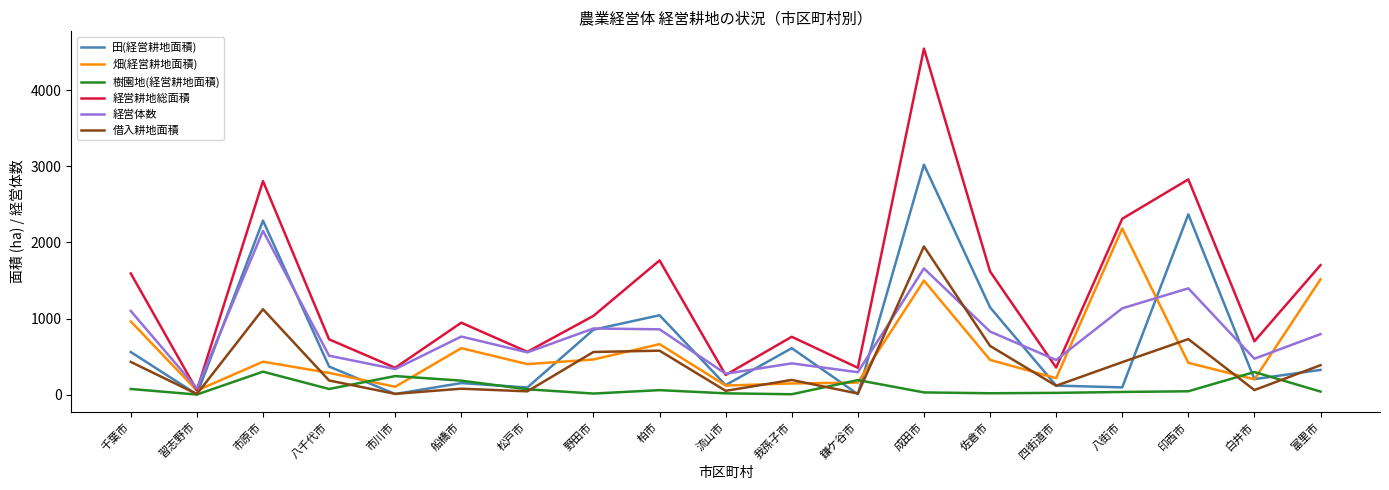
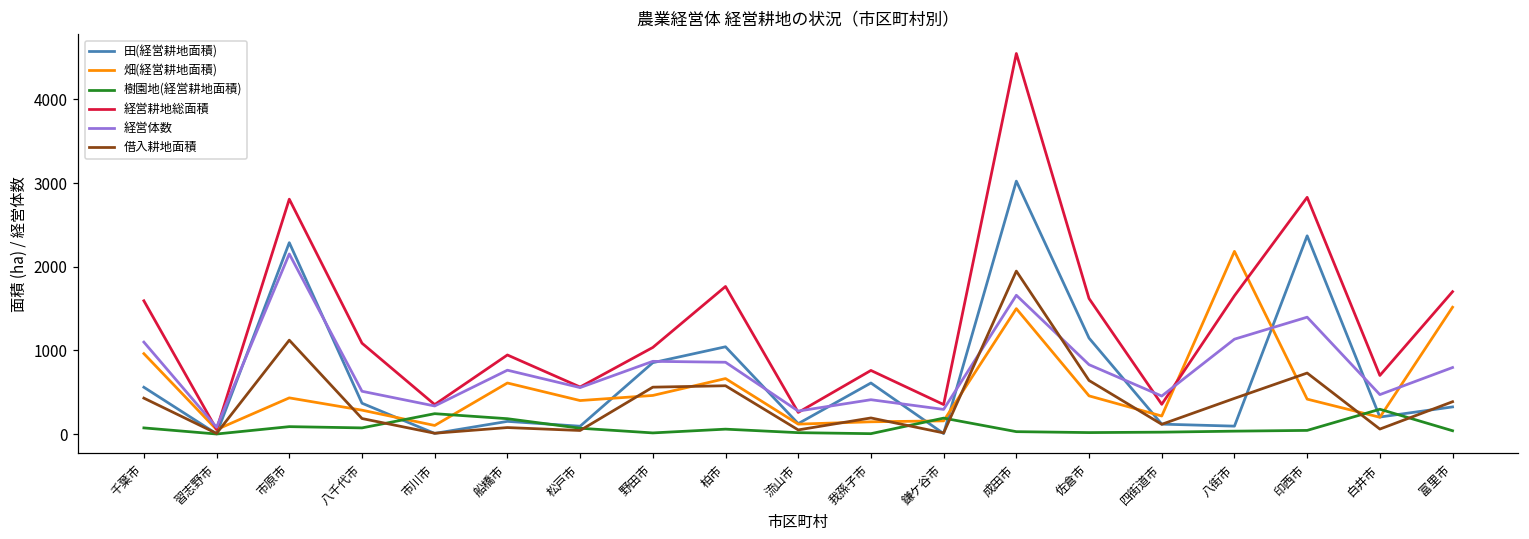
樹園地(経営耕地面積), 市原市: 300 -> 100
経営耕地総面積, 八千代市: 700 -> 1100
経営耕地総面積, 八街市: 2300 -> 1700
